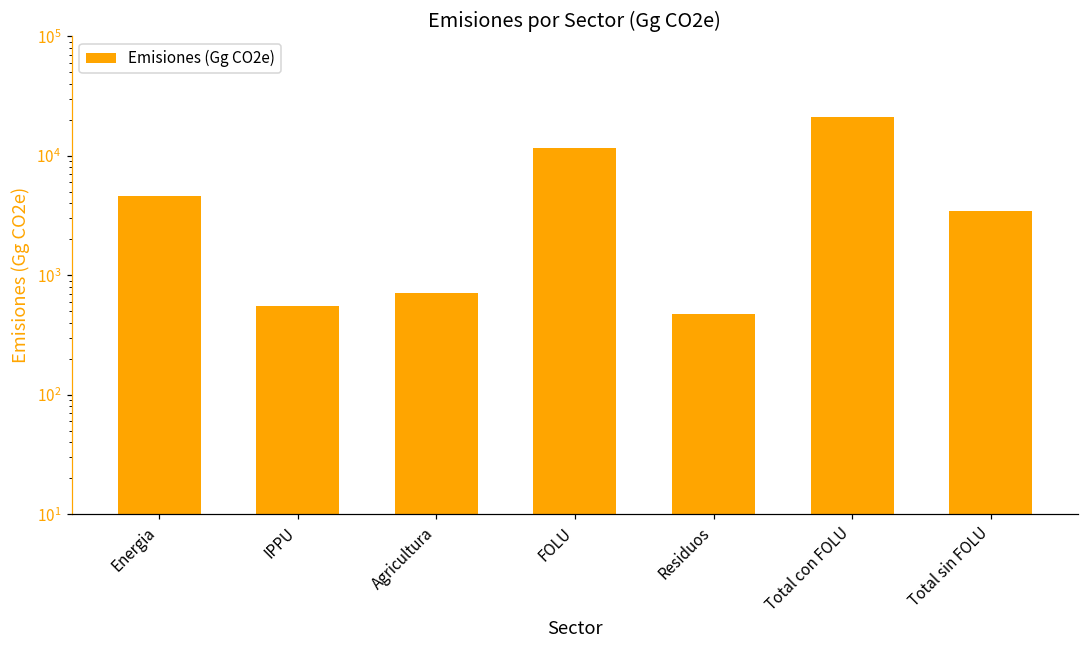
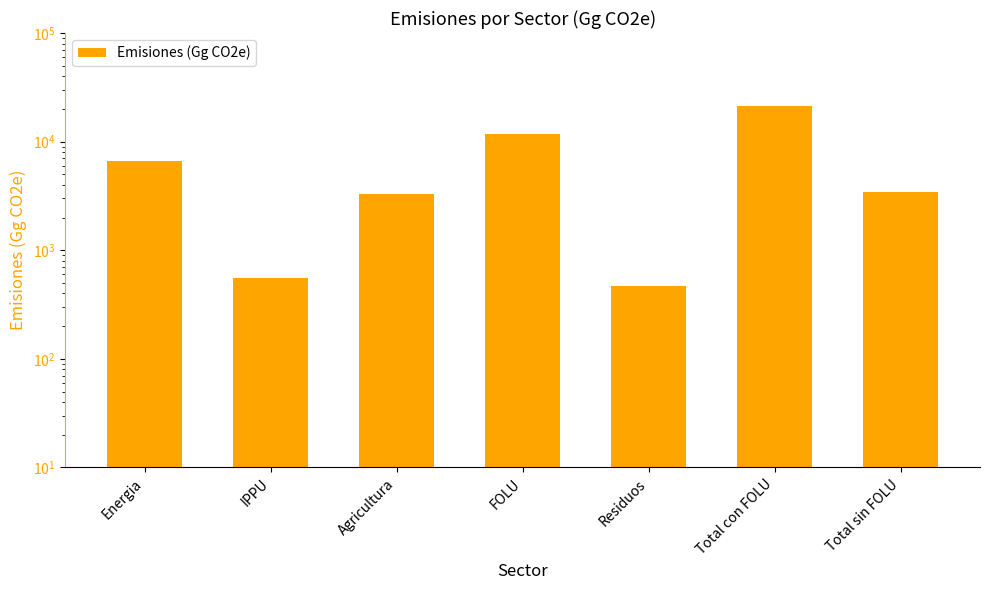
Energia: 4600 -> 7000
Agricultura: 700 -> 3300
